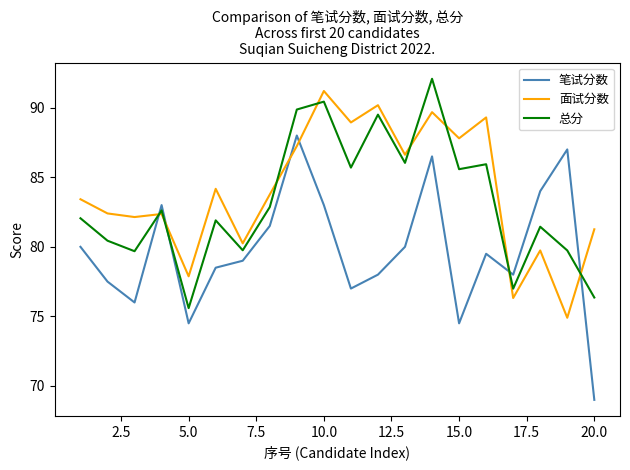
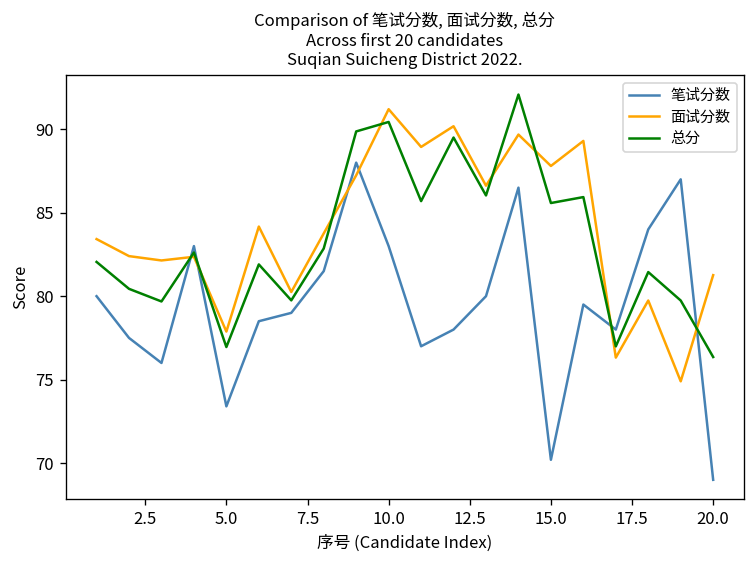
笔试分数, 5.0: 74.5 -> 73.4
总分, 5.0: 75.6 -> 77.0
笔试分数, 15.0: 74.5 -> 70.2
